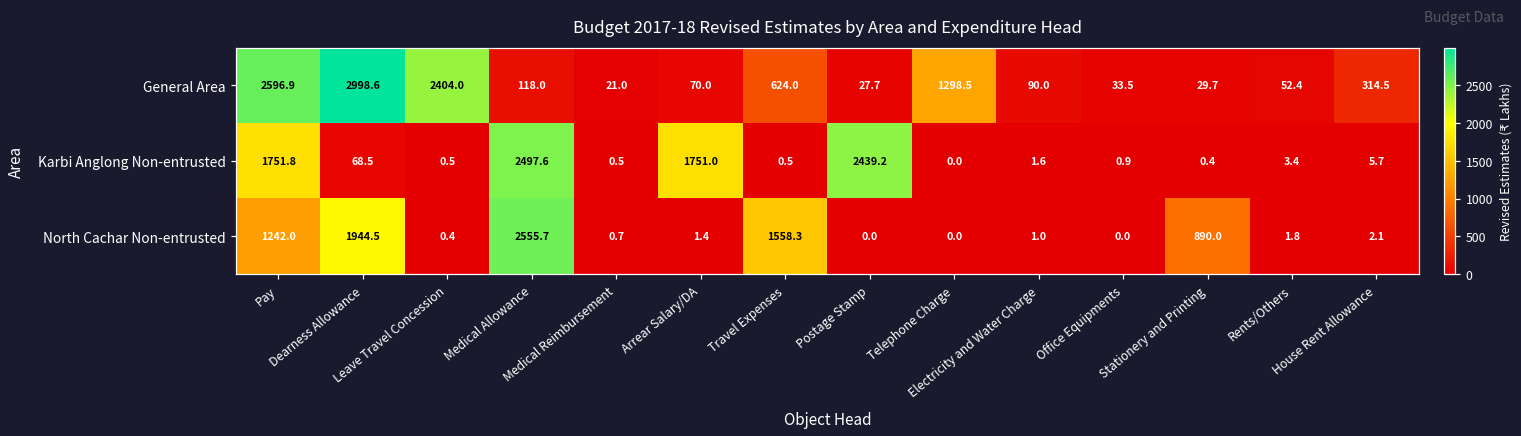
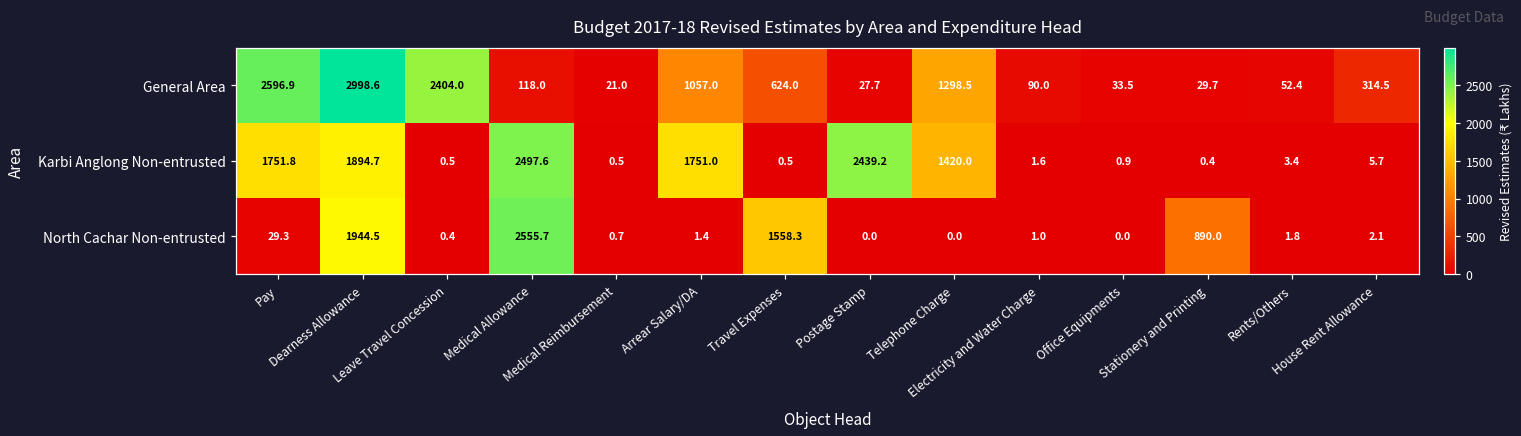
General Area, Arrear Salary/DA: 70.0 -> 1057.0
Karbi Anglong Non-entrusted, Dearness Allowance: 68.5 -> 1894.7
Karbi Anglong Non-entrusted, Telephone Charge: 0.0 -> 1420.0
North Cachar Non-entrusted, Pay: 1242.0 -> 29.3
